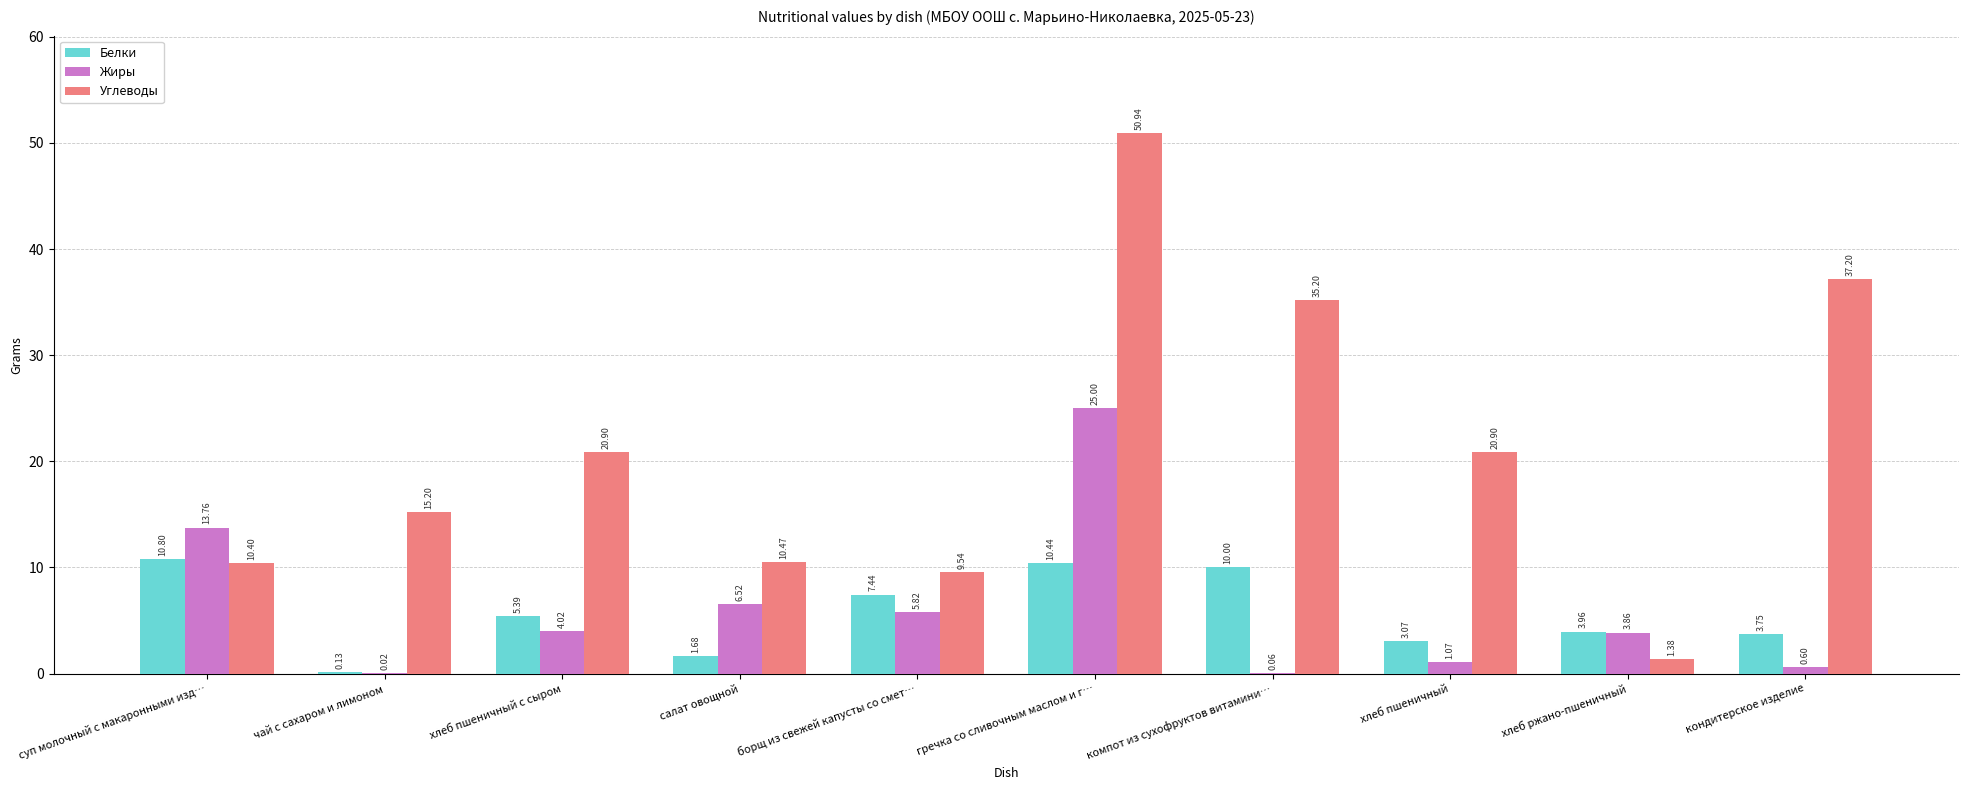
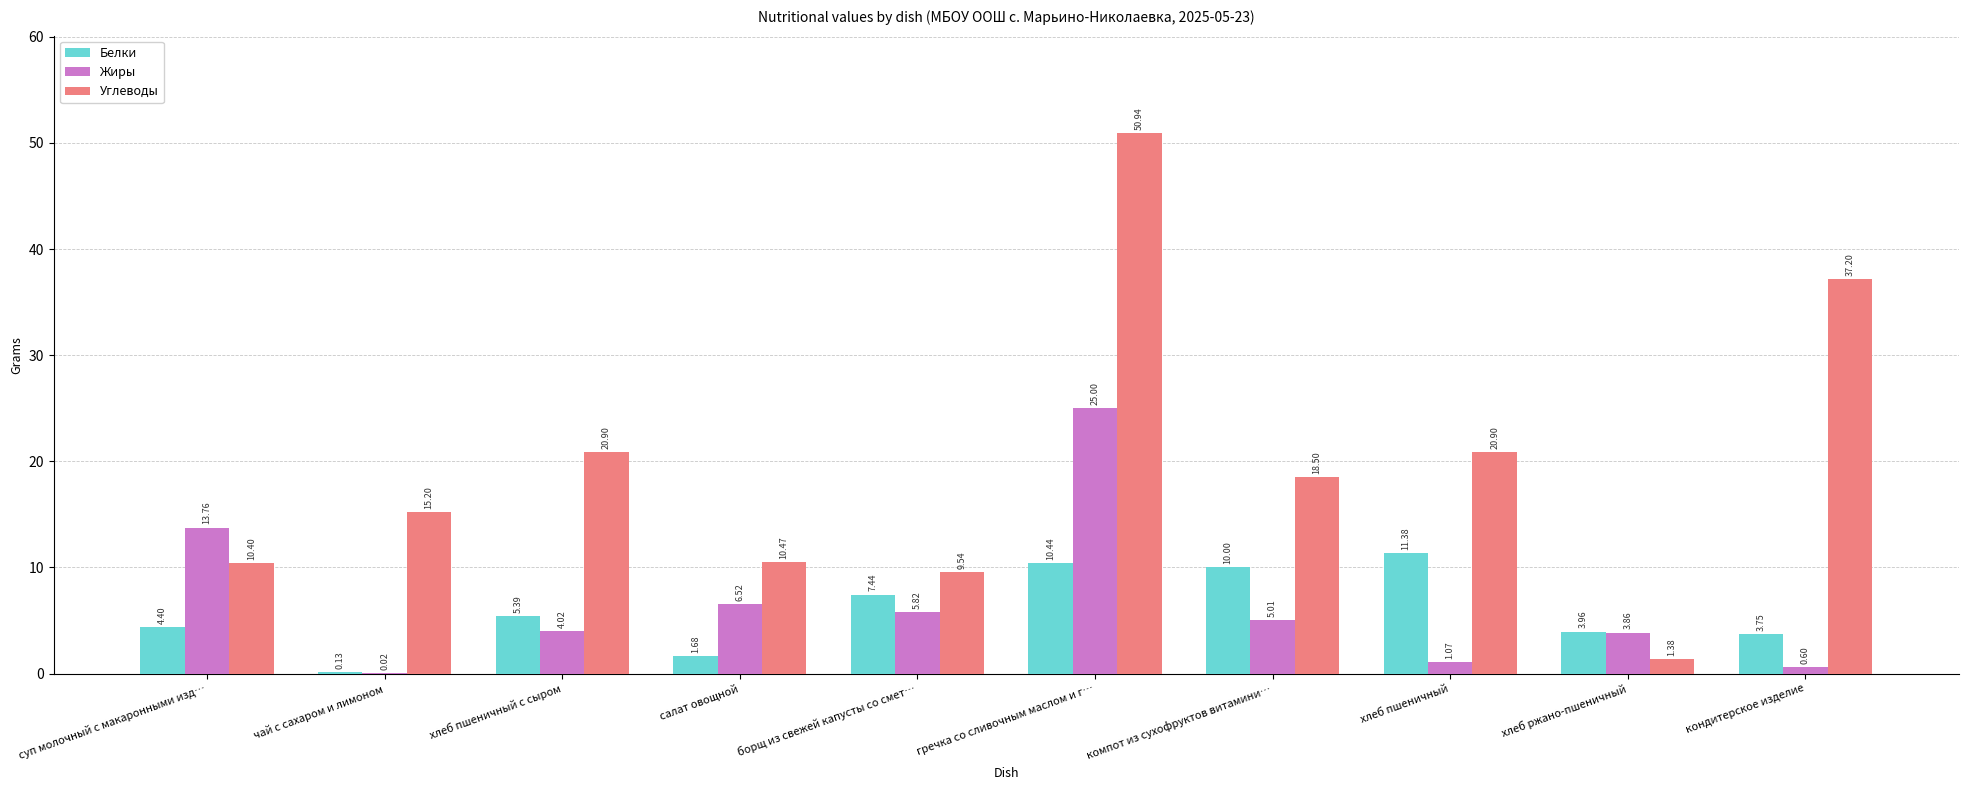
Белки, суп молочный с макаронными изд…: 10.80 -> 4.40
Жиры, компот из сухофруктов витамини…: 0.06 -> 5.01
Углеводы, компот из сухофруктов витамини…: 35.20 -> 18.50
Белки, хлеб пшеничный: 3.07 -> 11.38
